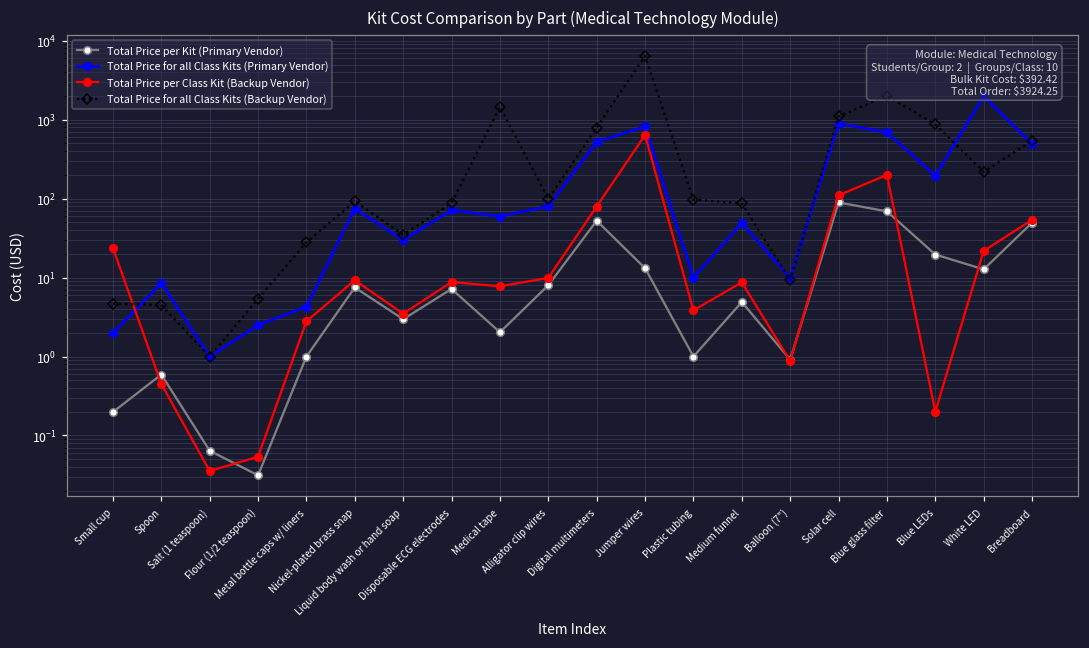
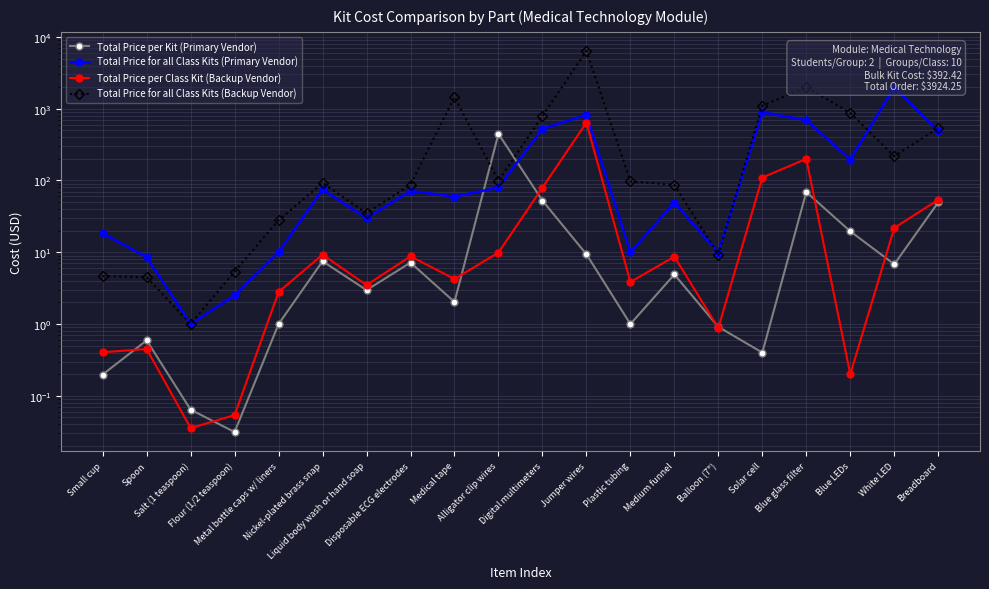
Total Price for all Class Kits (Primary Vendor), Small cup: 2.0 -> 18
Total Price per Class Kit (Backup Vendor), Small cup: 24 -> 0.4
Total Price for all Class Kits (Primary Vendor), Metal bottle caps w/ liners: 4 -> 10
Total Price per Class Kit (Backup Vendor), Medical tape: 8 -> 4
Total Price per Kit (Primary Vendor), Alligator clip wires: 8 -> 400
Total Price per Kit (Primary Vendor), Jumper wires: 13 -> 9
Total Price per Kit (Primary Vendor), Solar cell: 90 -> 0.4
Total Price per Kit (Primary Vendor), White LED: 13 -> 7
